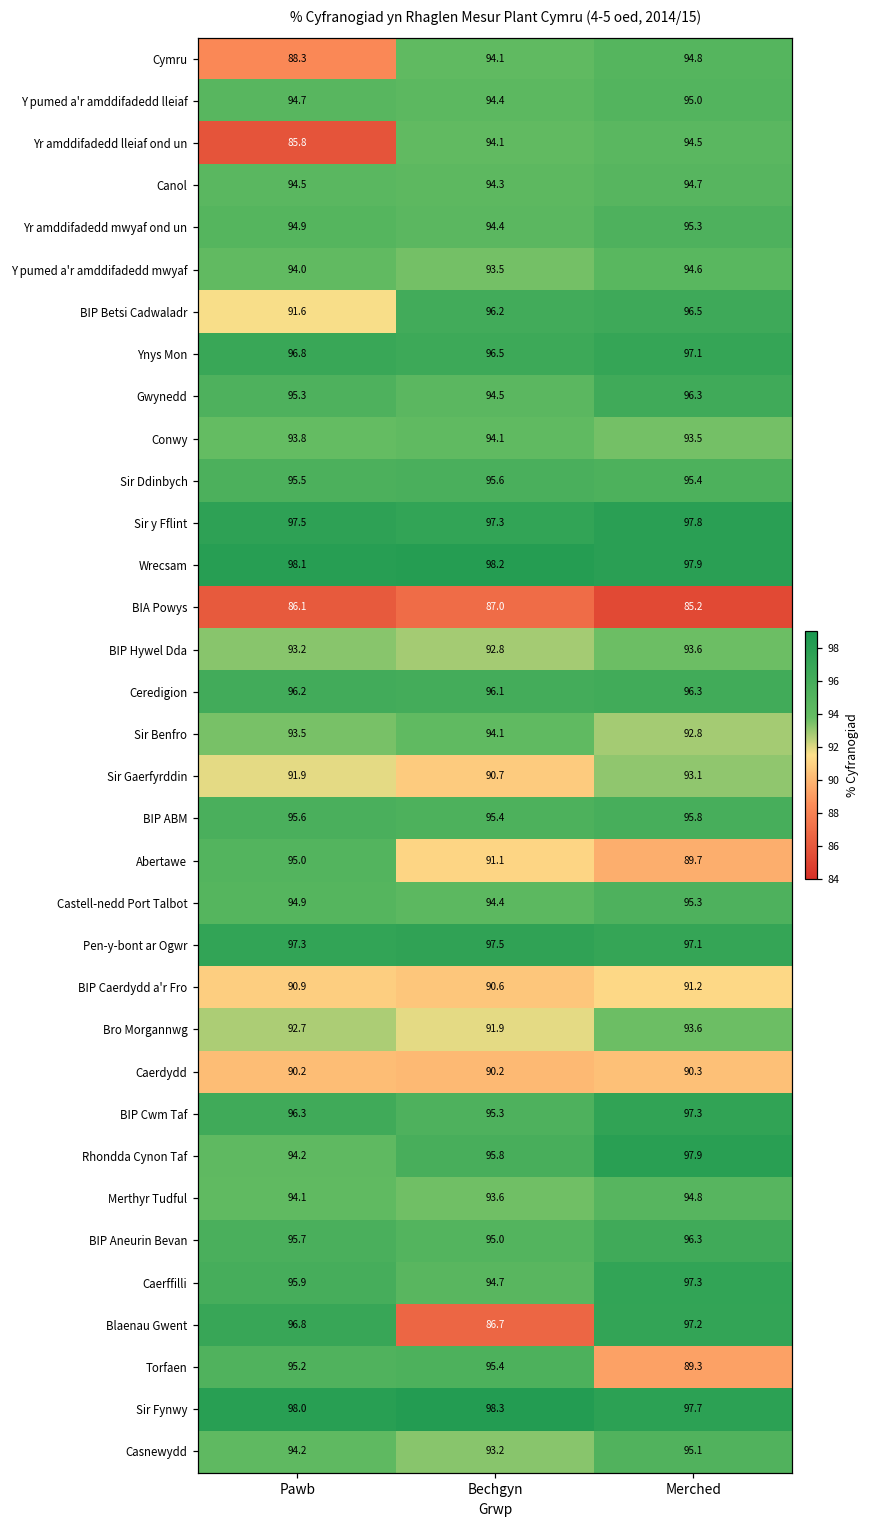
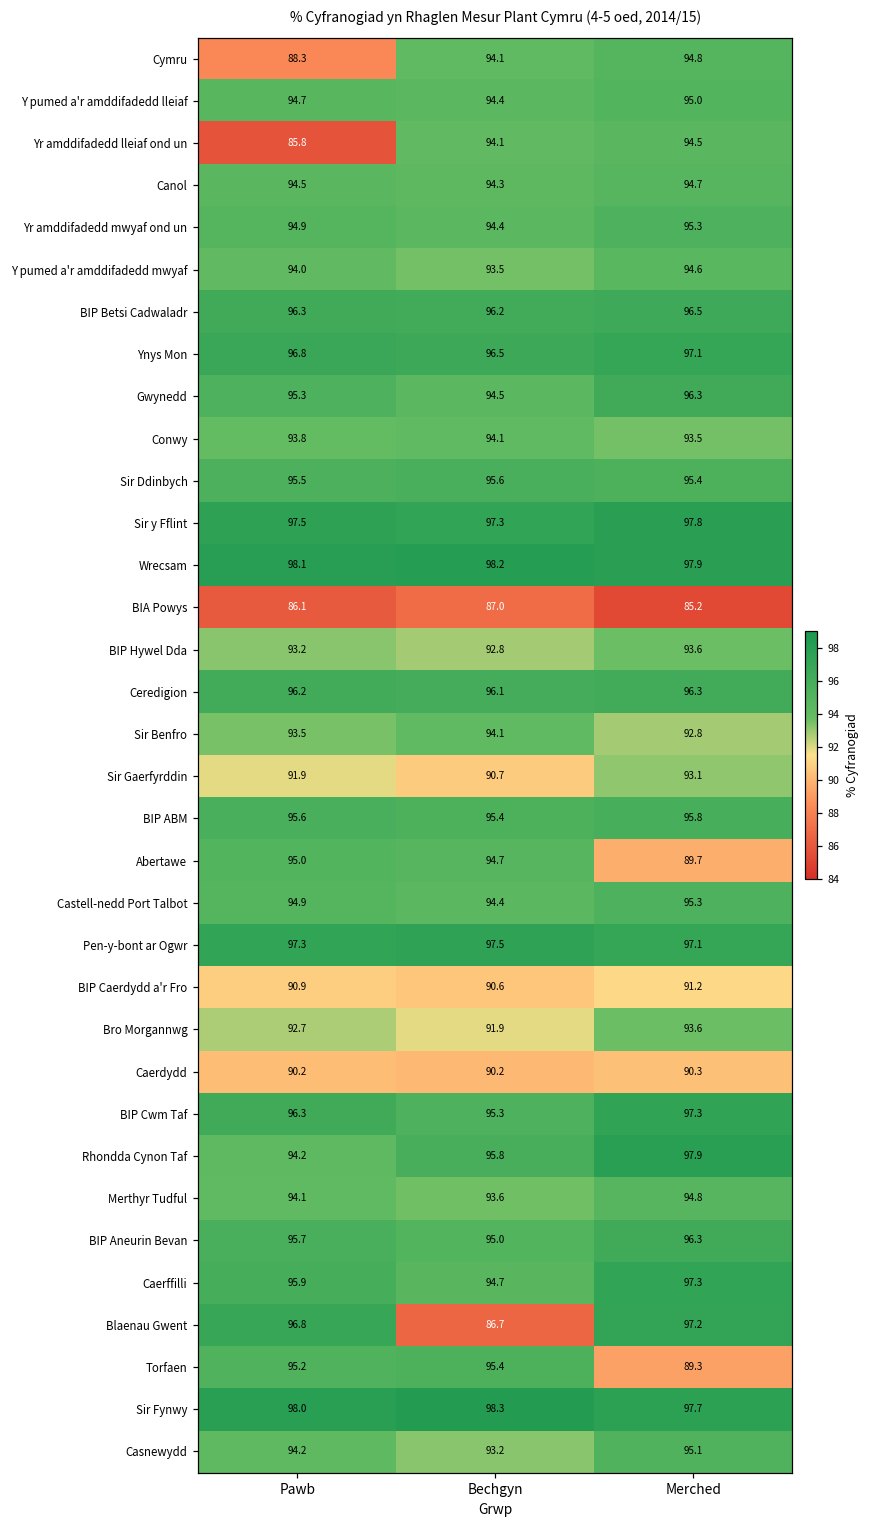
BIP Betsi Cadwaladr, Pawb: 91.6 -> 96.3
Abertawe, Bechgyn: 91.1 -> 94.7
